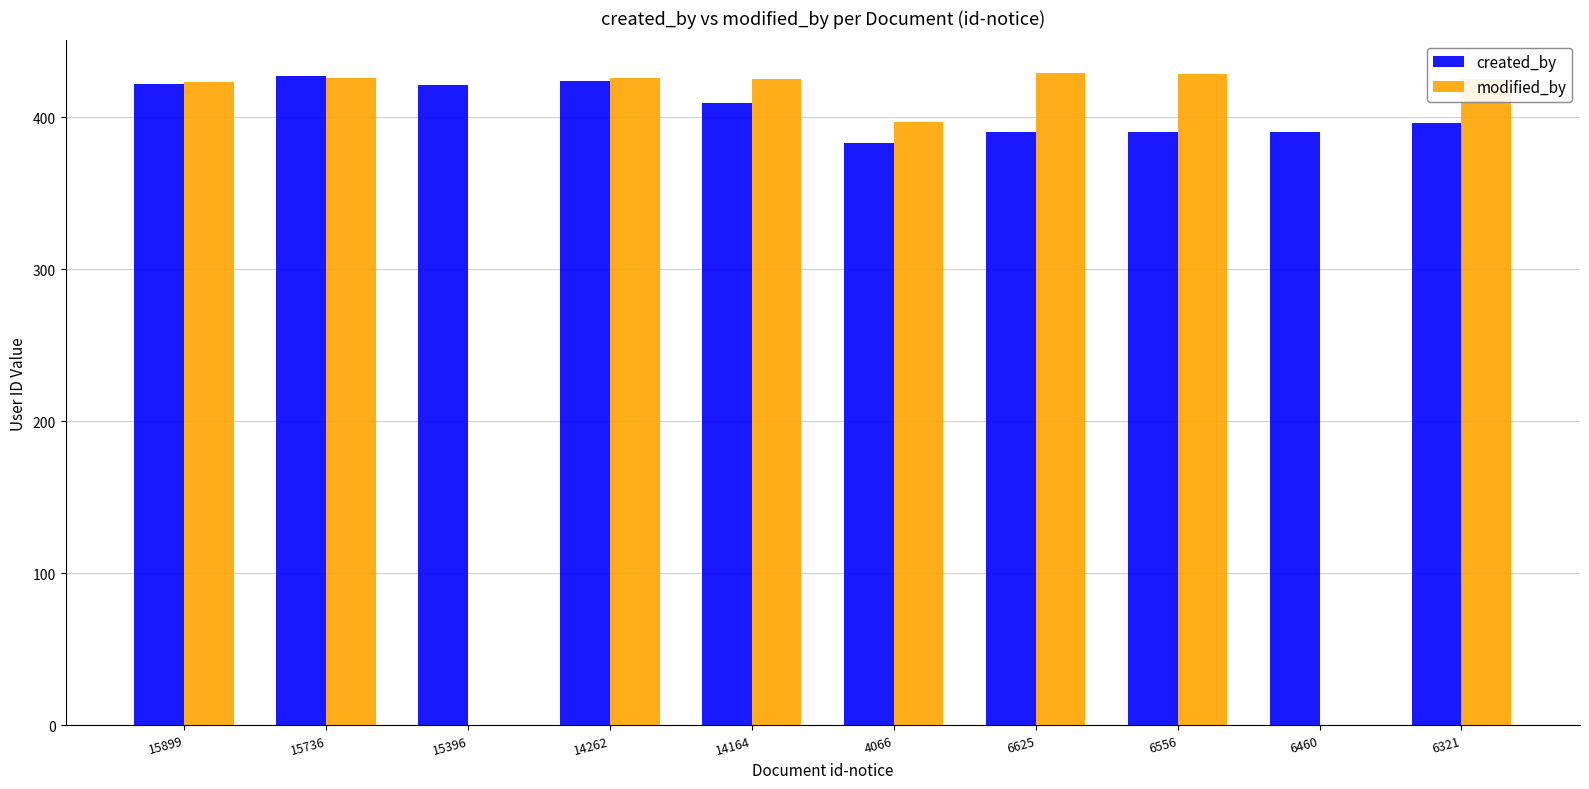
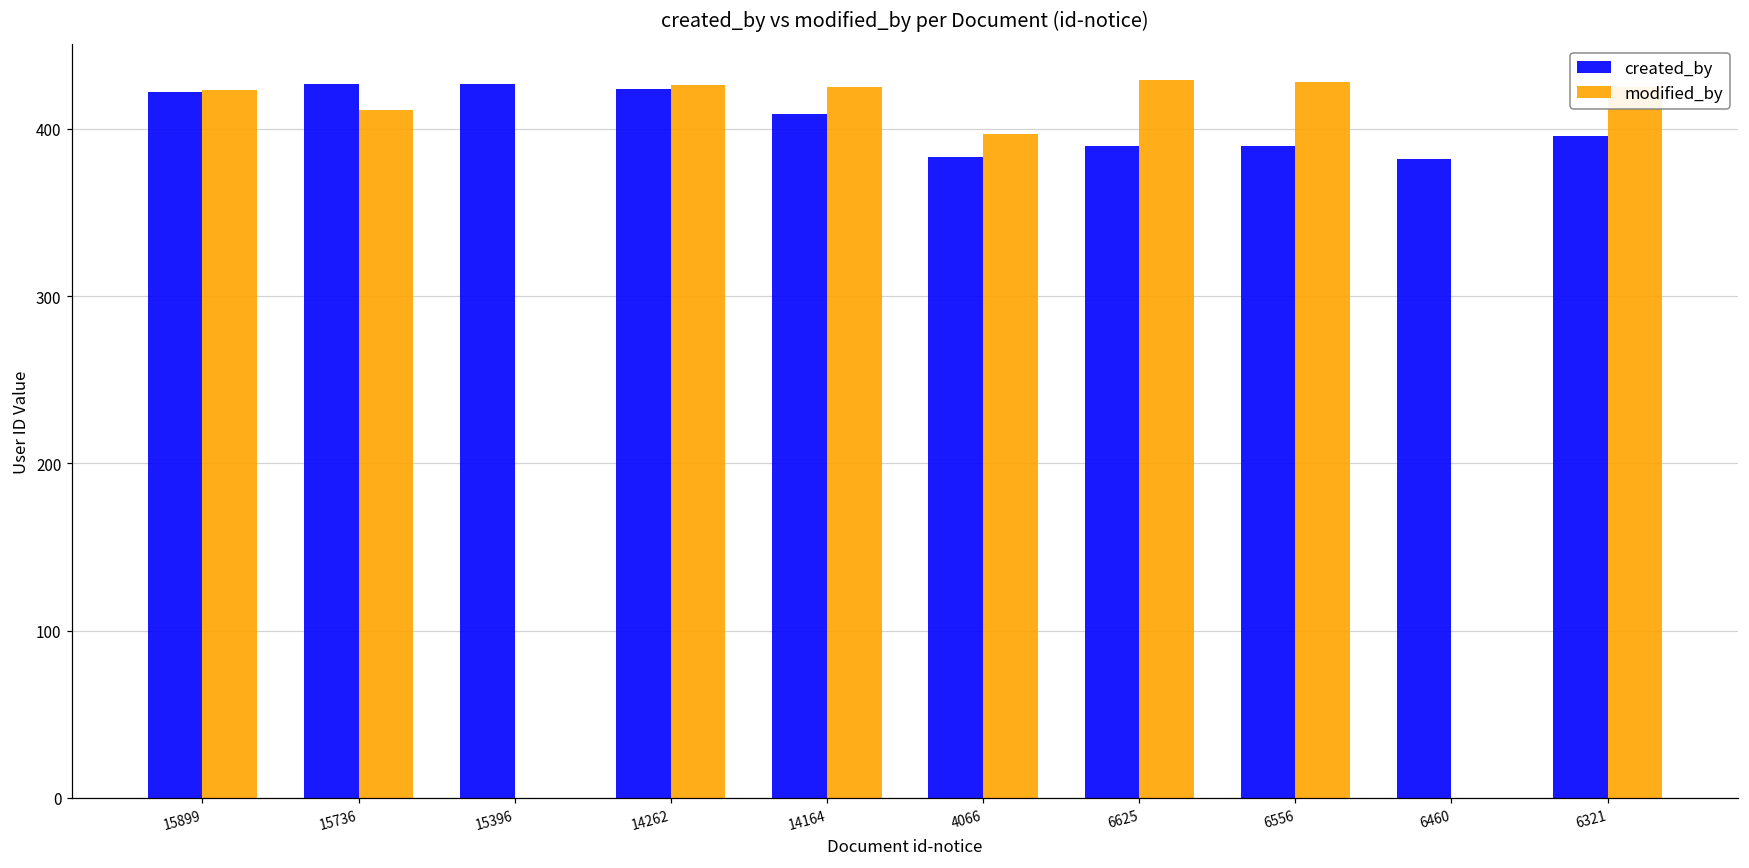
modified_by, 15736: 426 -> 411
created_by, 15396: 421 -> 427
created_by, 6460: 390 -> 382
